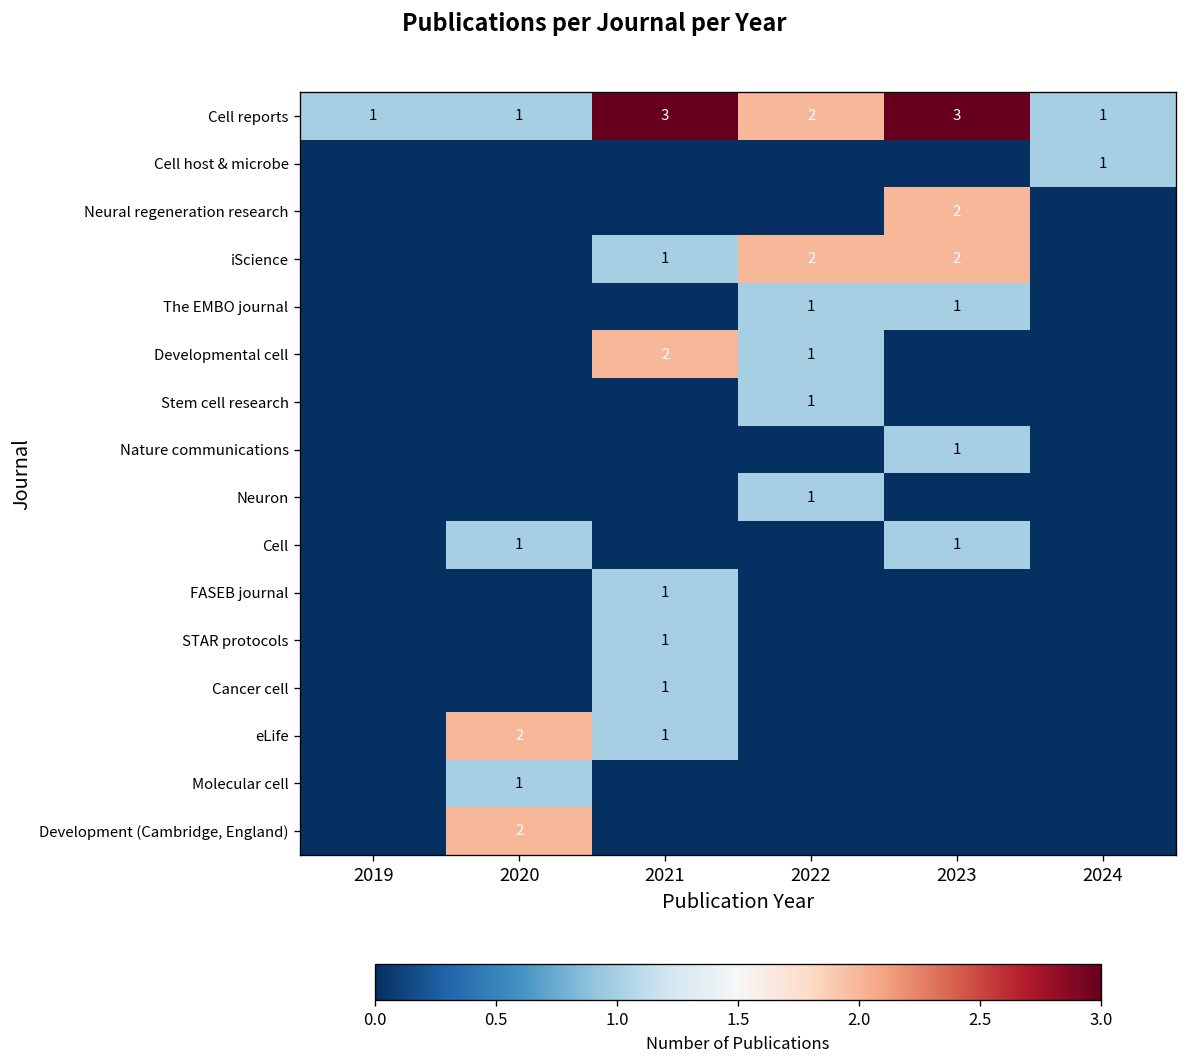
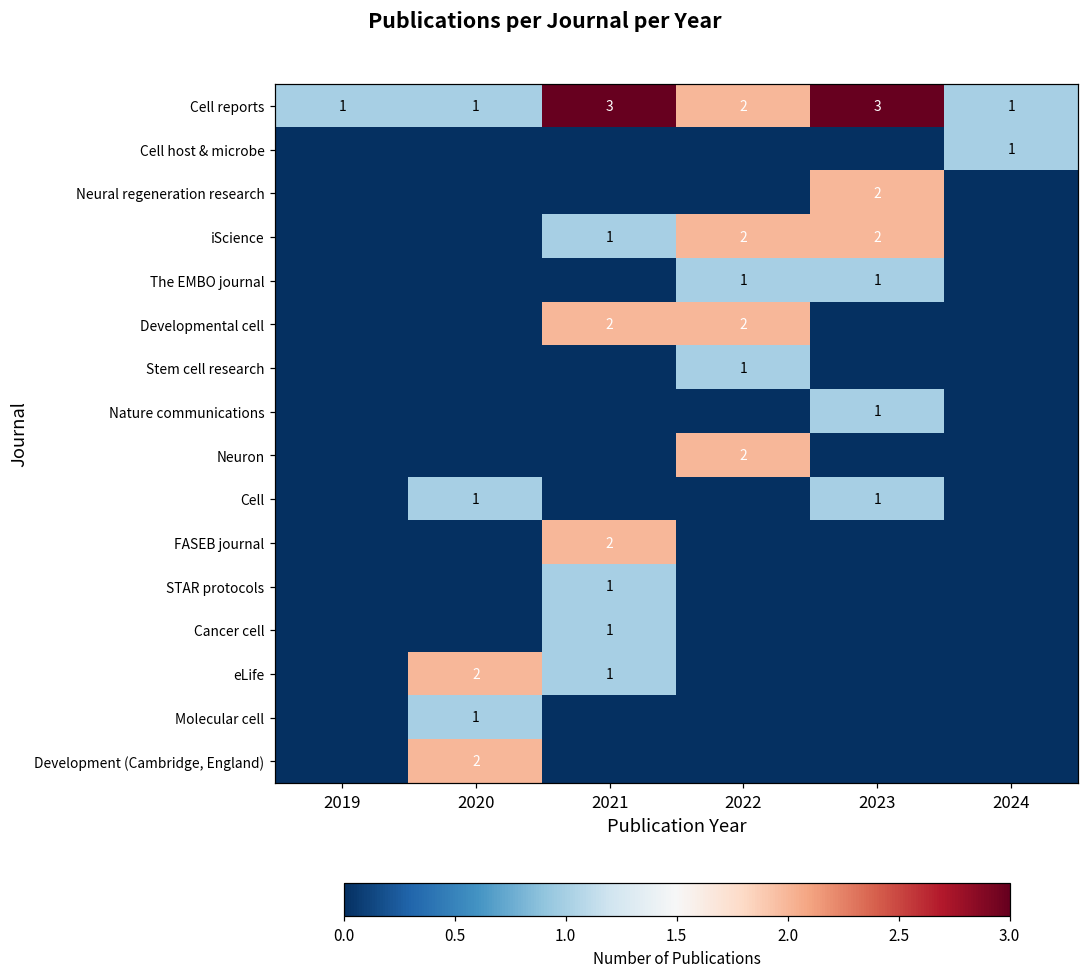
Developmental cell, 2022: 1 -> 2
Neuron, 2022: 1 -> 2
FASEB journal, 2021: 1 -> 2
